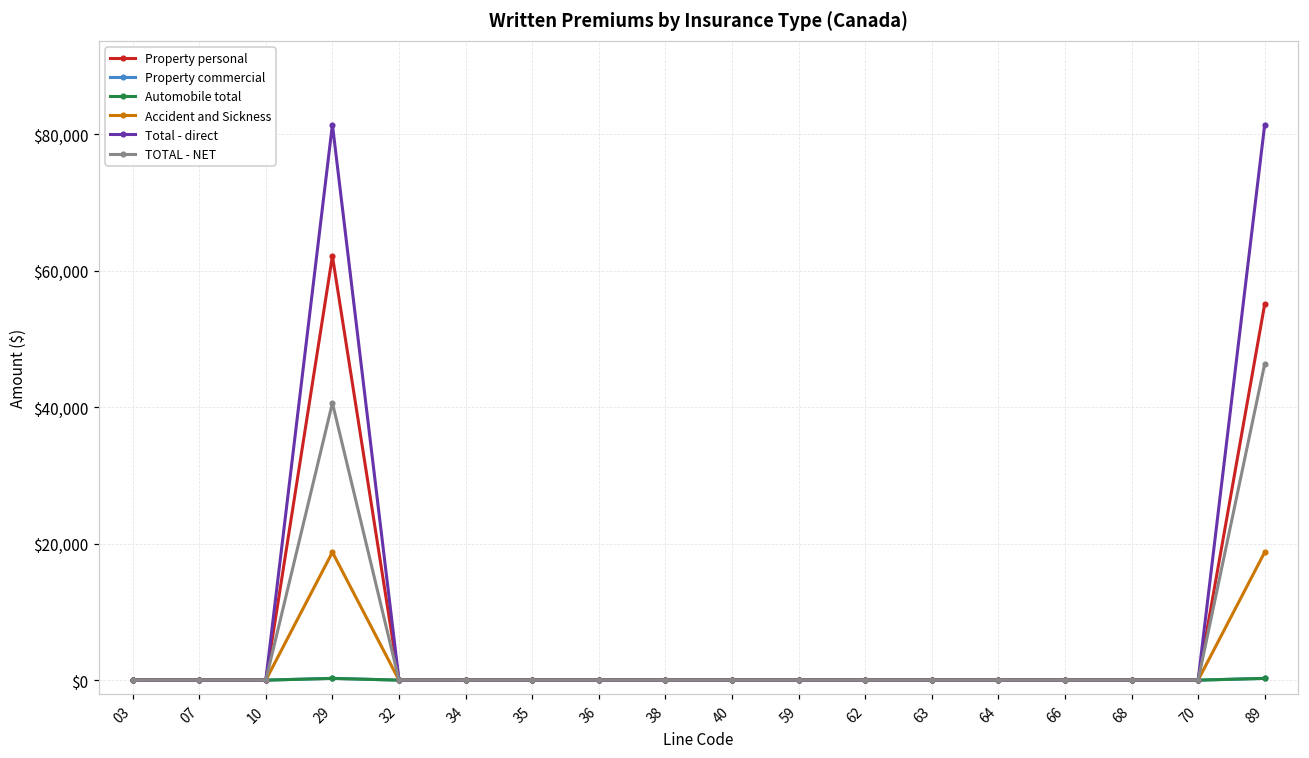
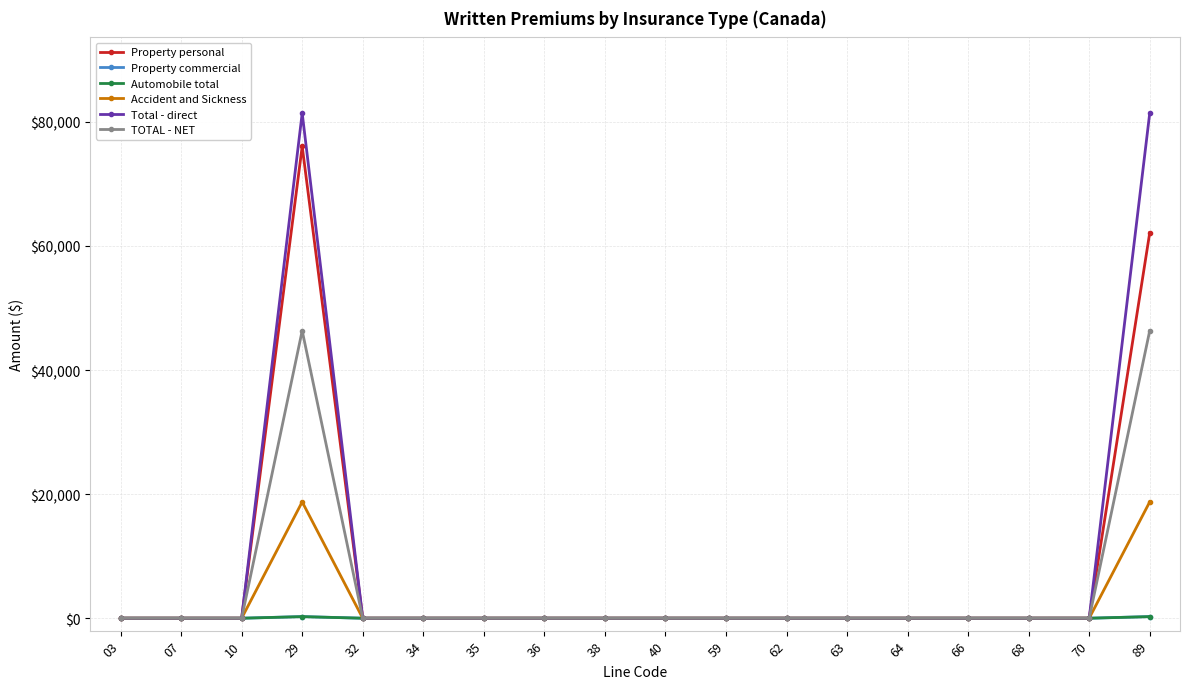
Property personal, 29: $62,000 -> $76,000
TOTAL - NET, 29: $41,000 -> $46,000
Property personal, 89: $55,000 -> $62,000
